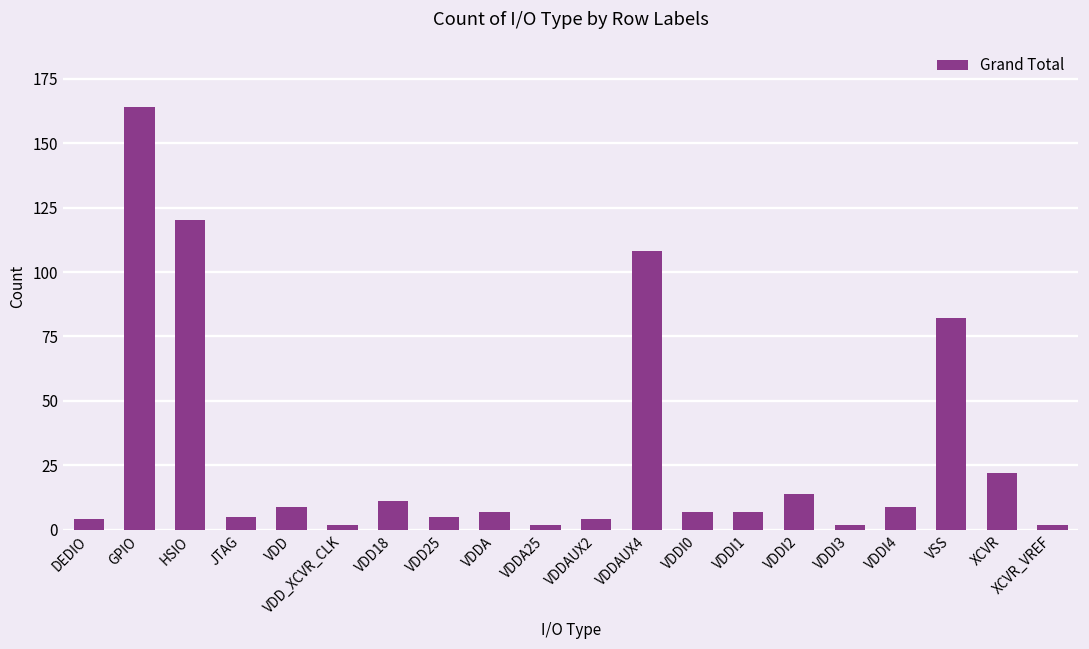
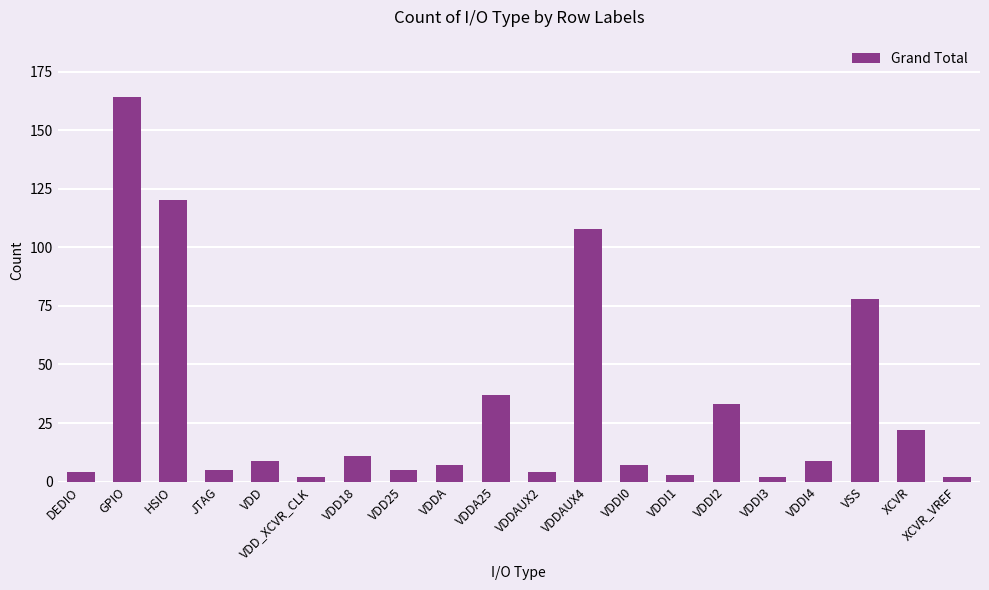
VDDA25: 2 -> 37
VDDI1: 7 -> 3
VDDI2: 14 -> 33
VSS: 82 -> 78
